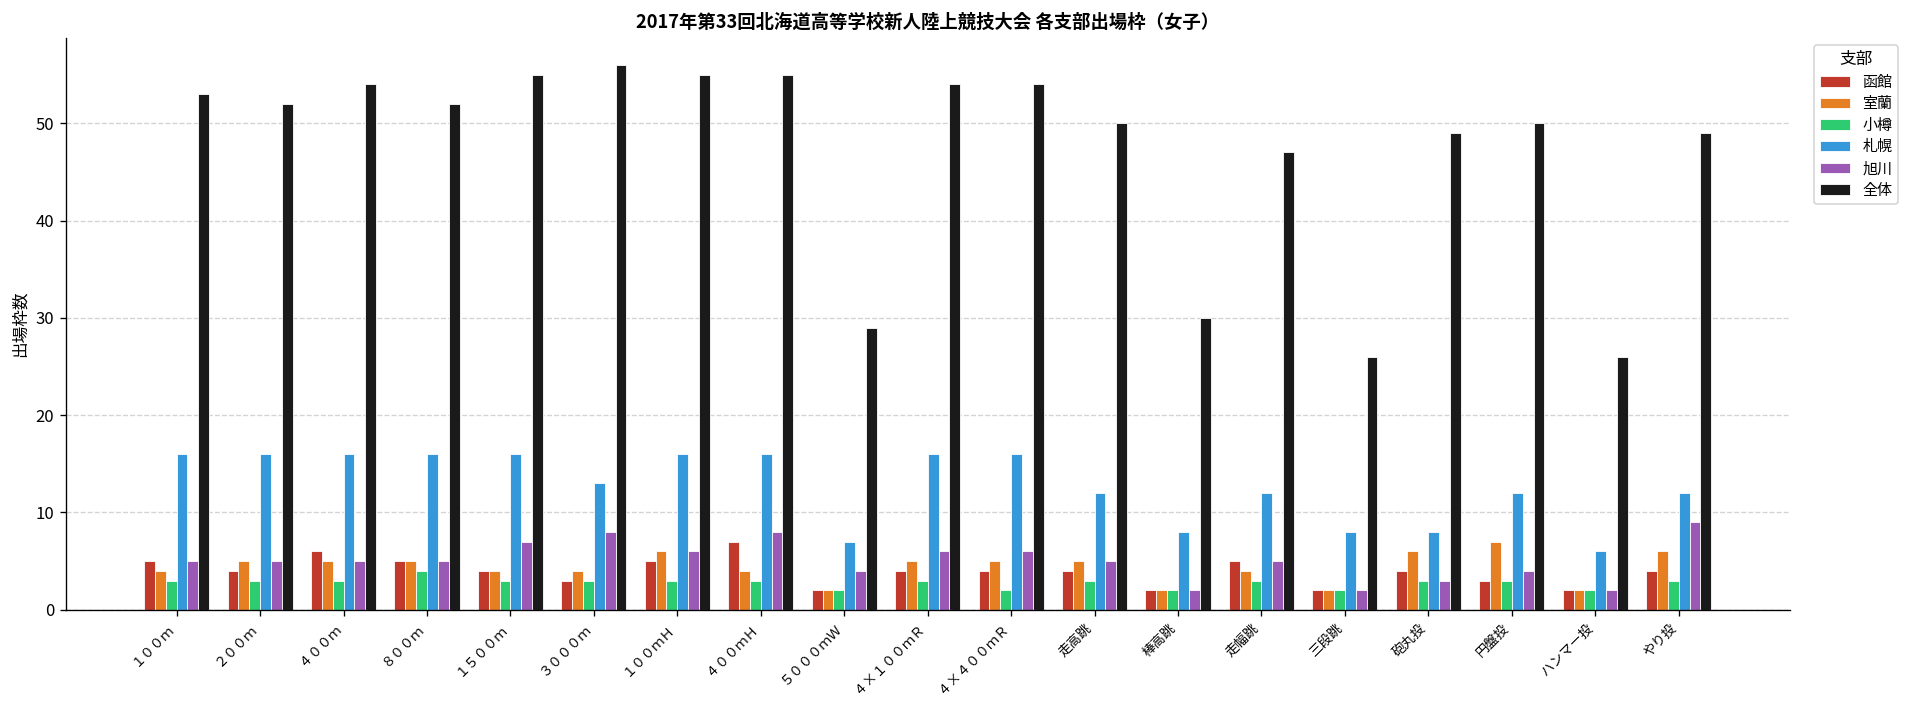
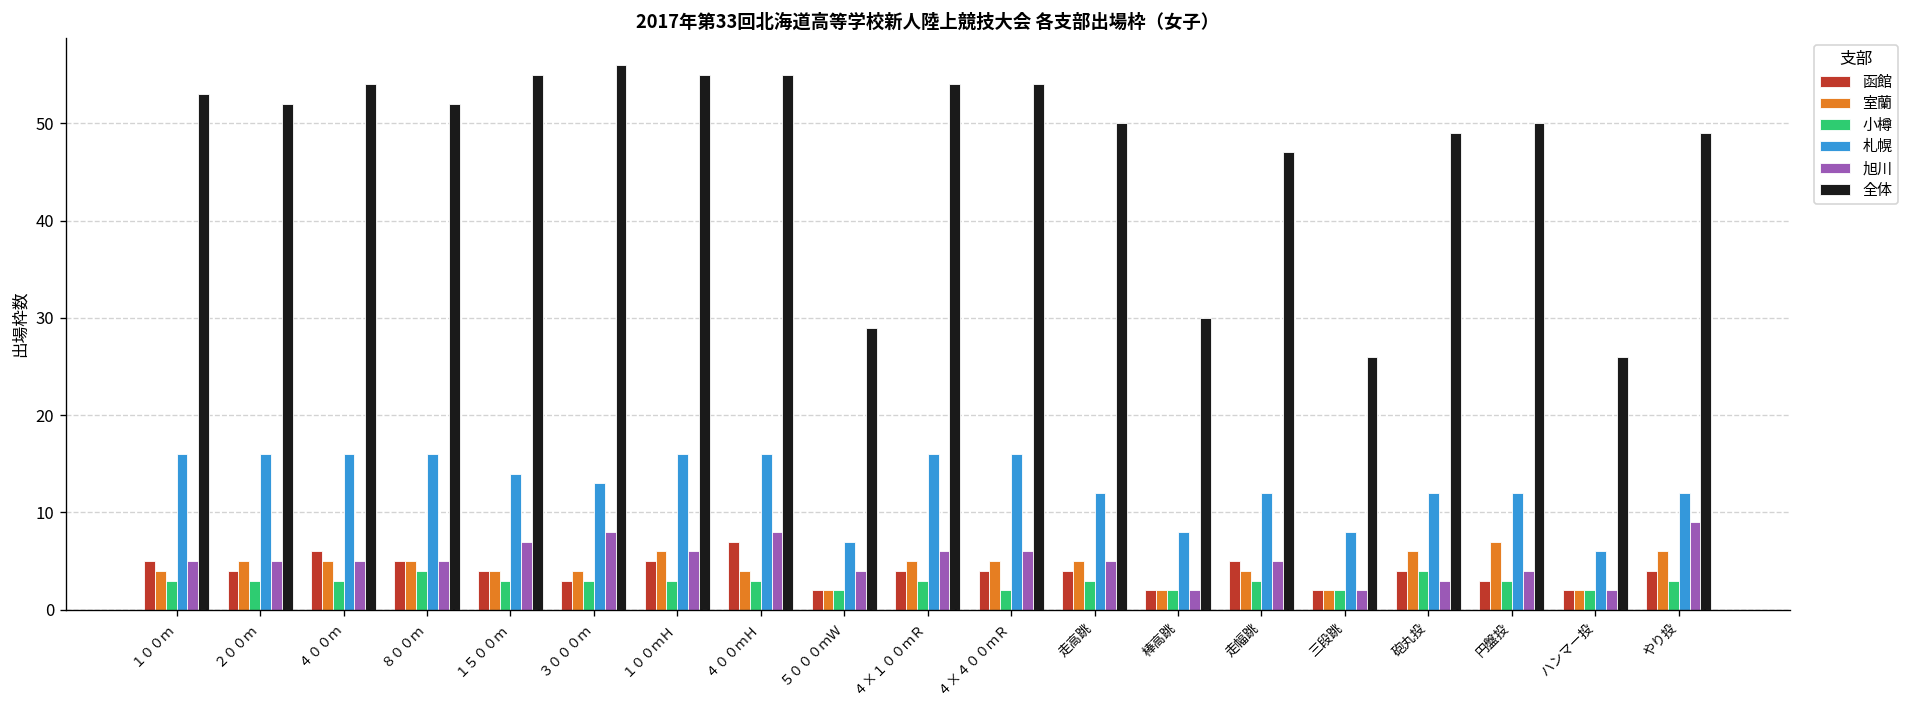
札幌, １５００ｍ: 16 -> 14
小樽, 砲丸投: 3 -> 4
札幌, 砲丸投: 8 -> 12
